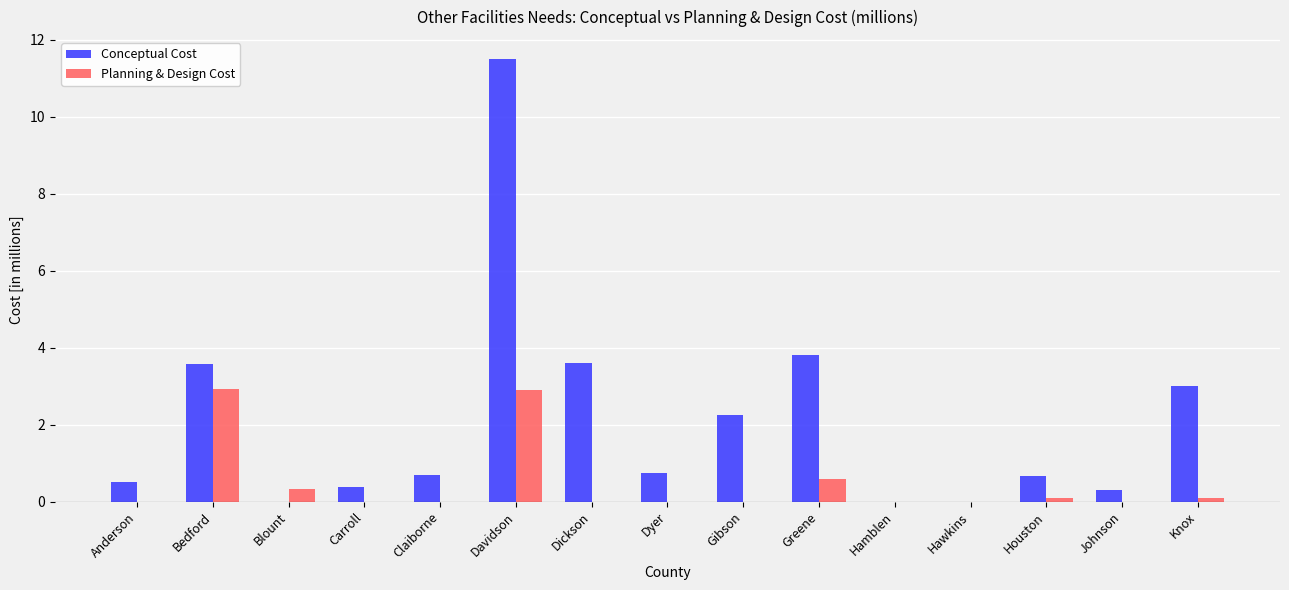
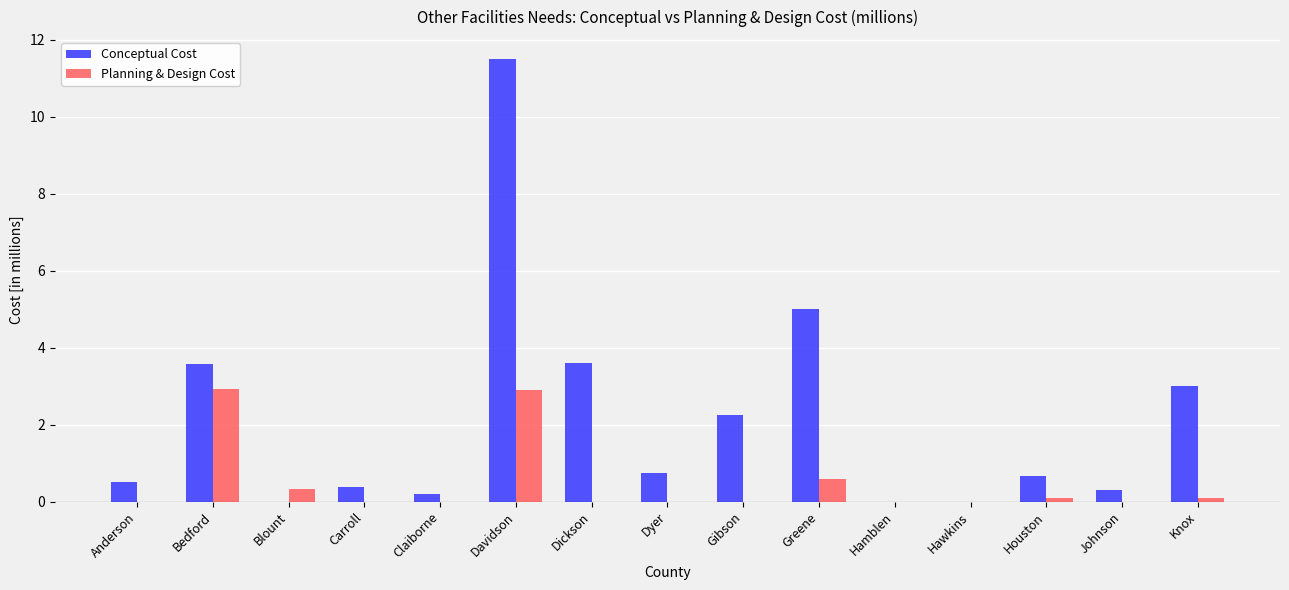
Conceptual Cost, Claiborne: 0.7 -> 0.2
Conceptual Cost, Greene: 3.8 -> 5.0
